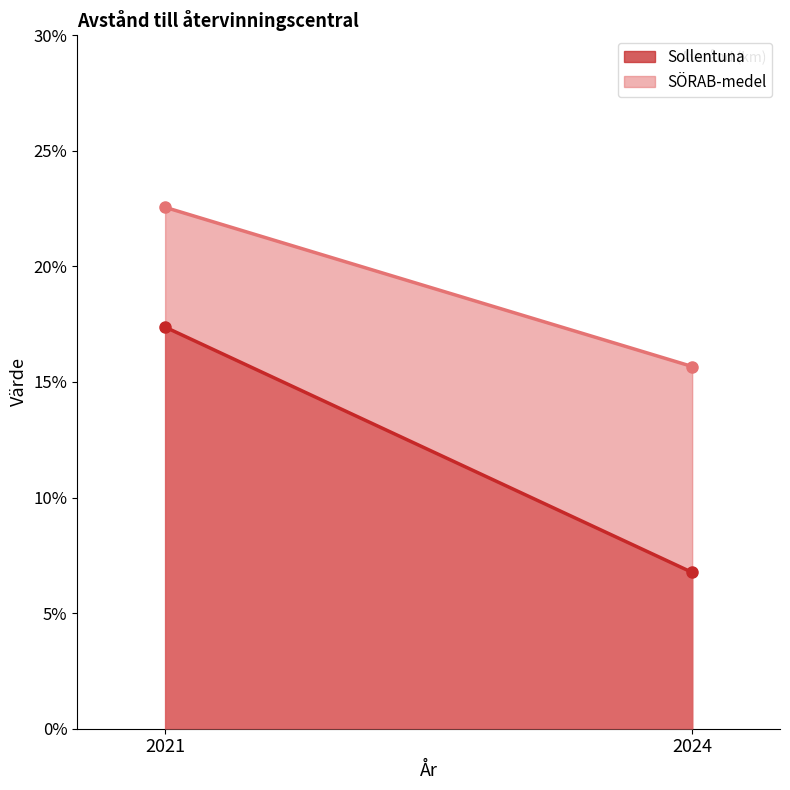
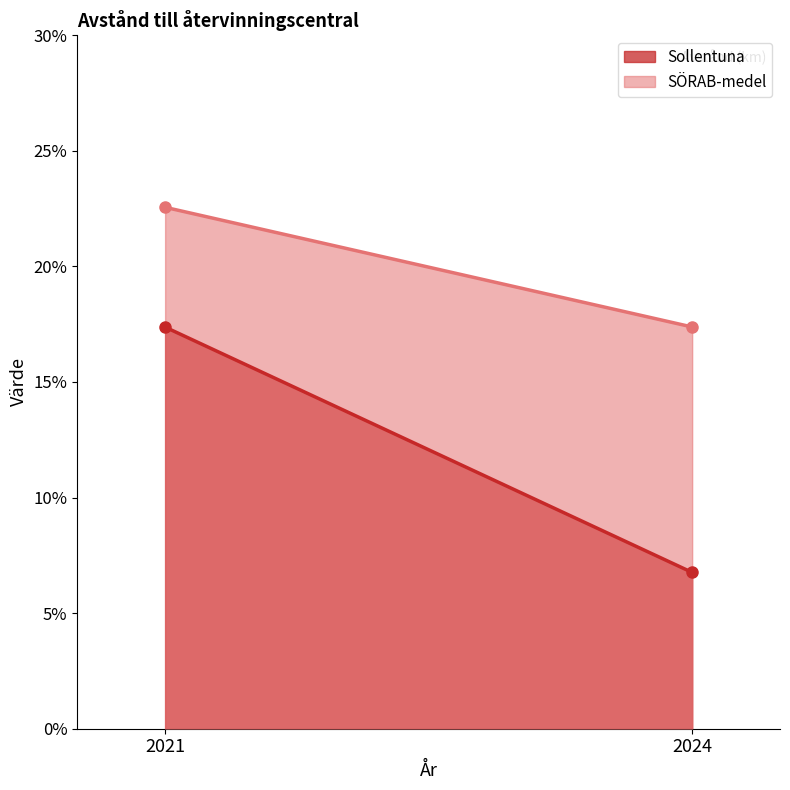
SÖRAB-medel, 2024: 15.7% -> 17.4%
